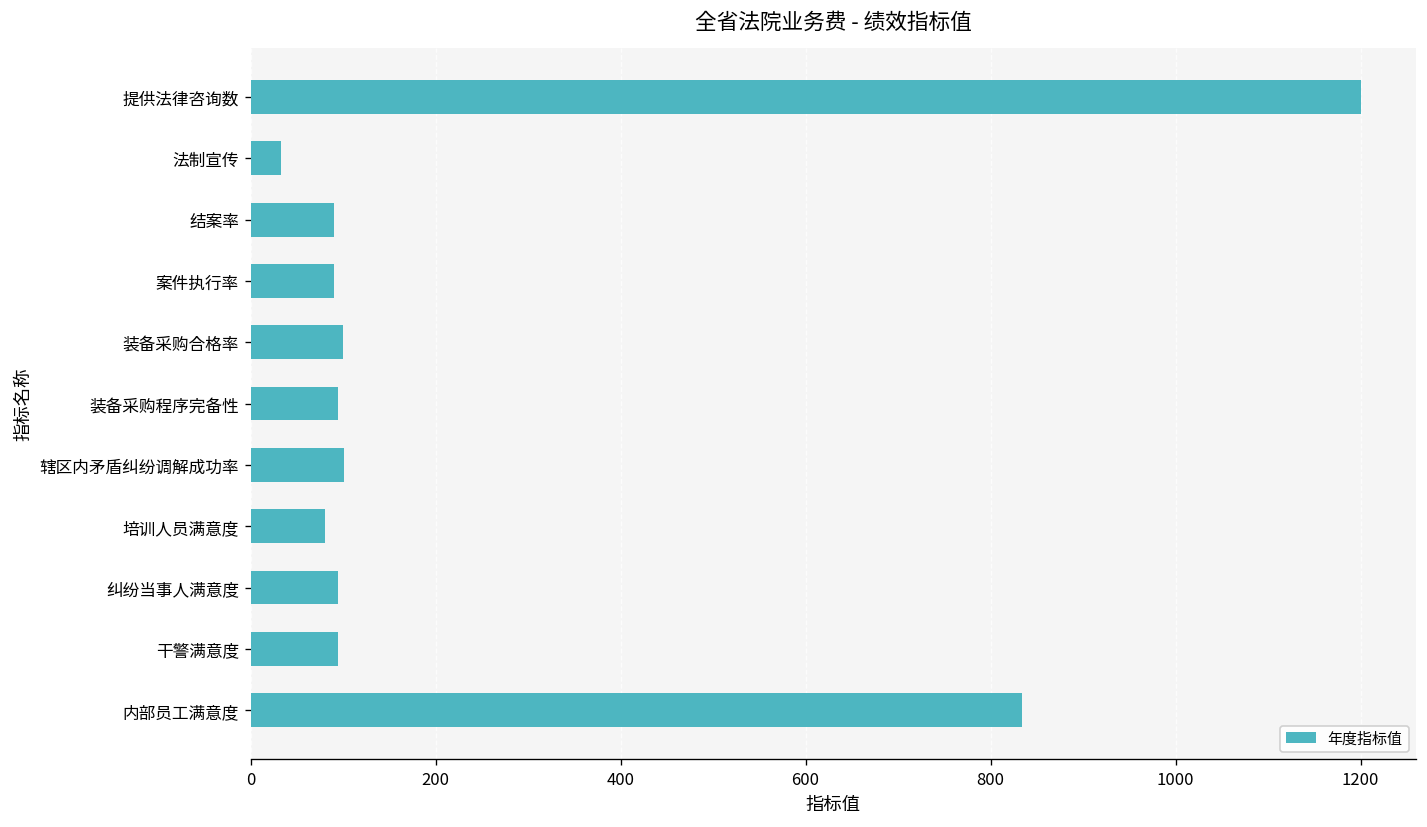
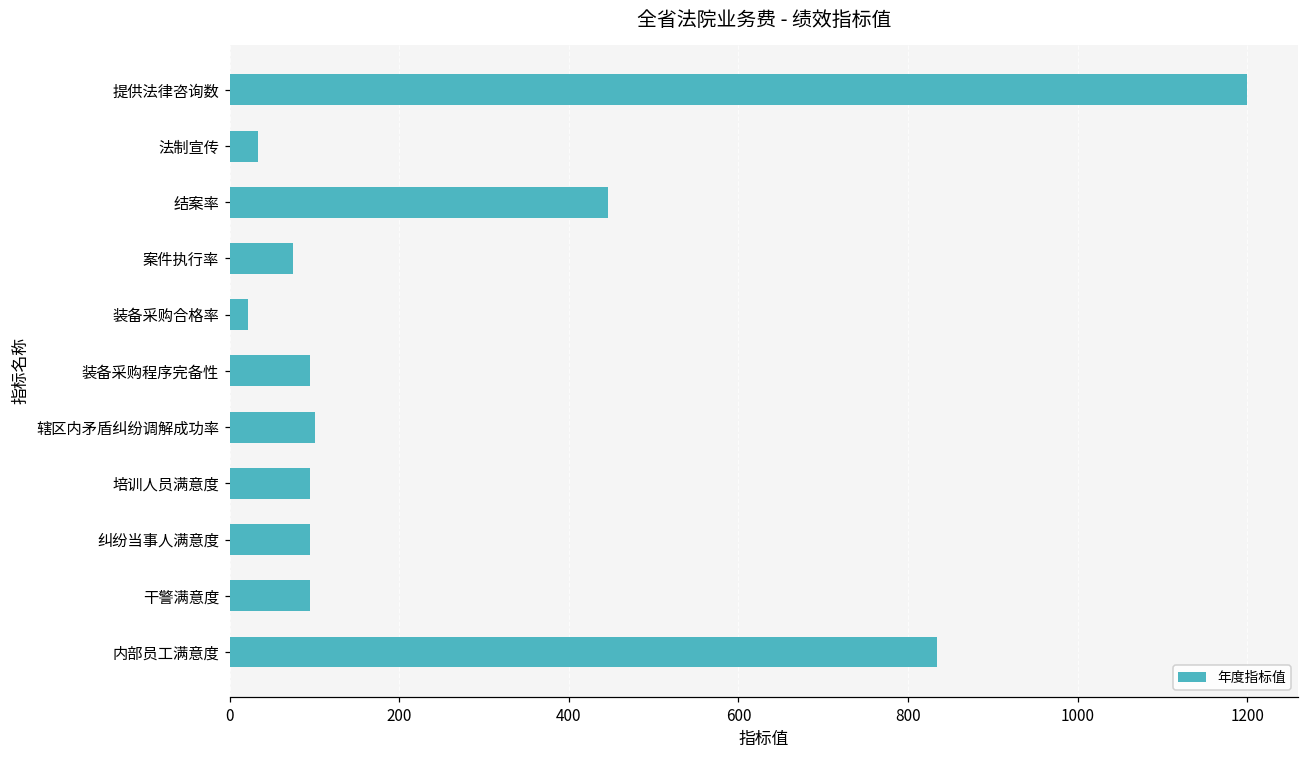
结案率: 90 -> 450
案件执行率: 90 -> 80
装备采购合格率: 100 -> 20
培训人员满意度: 80 -> 100
